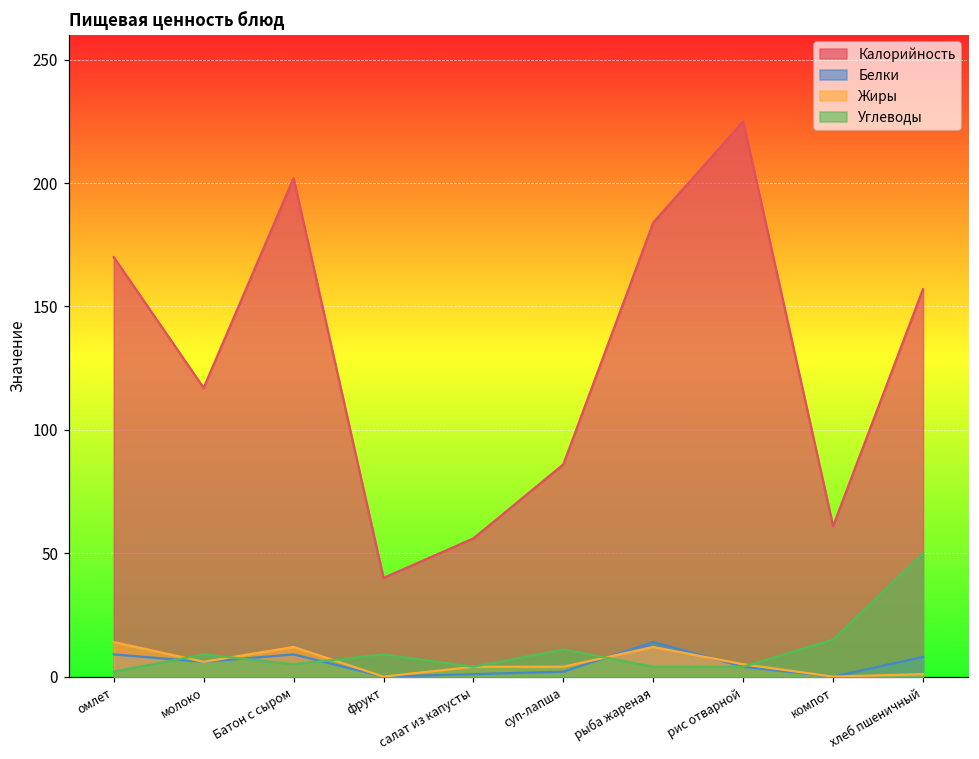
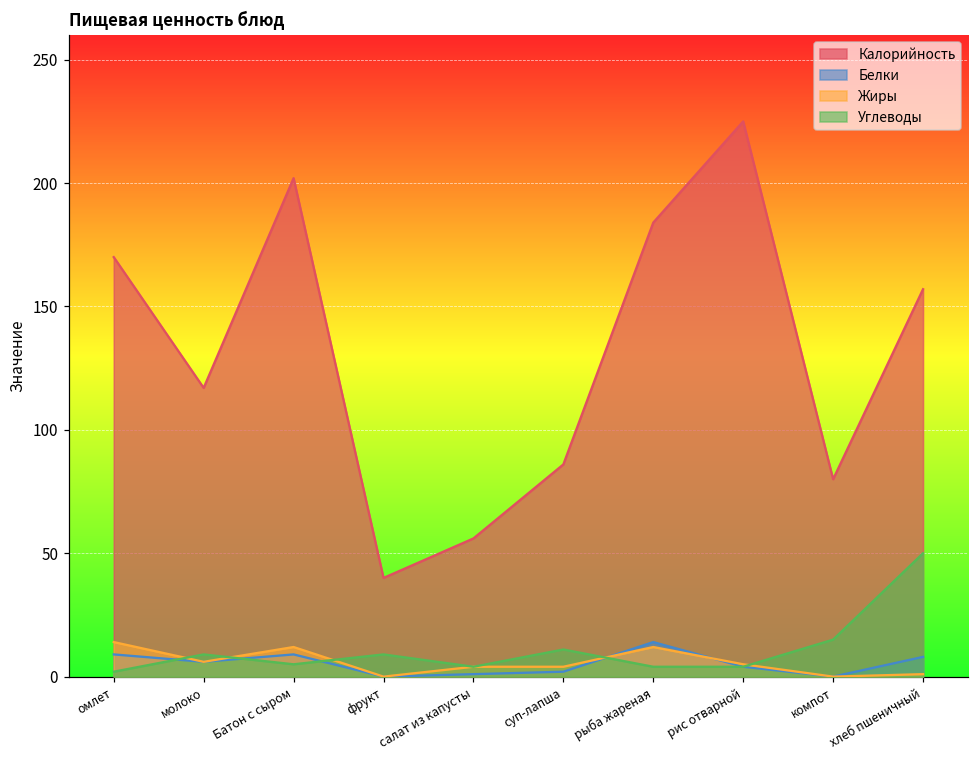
Калорийность, компот: 61 -> 80
